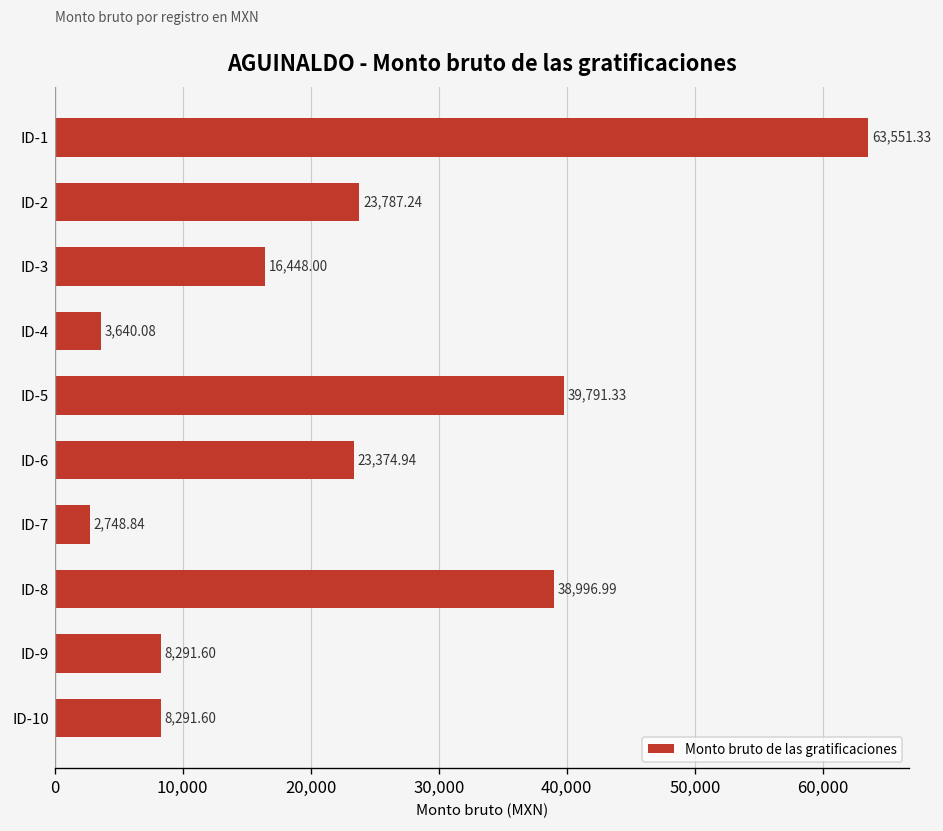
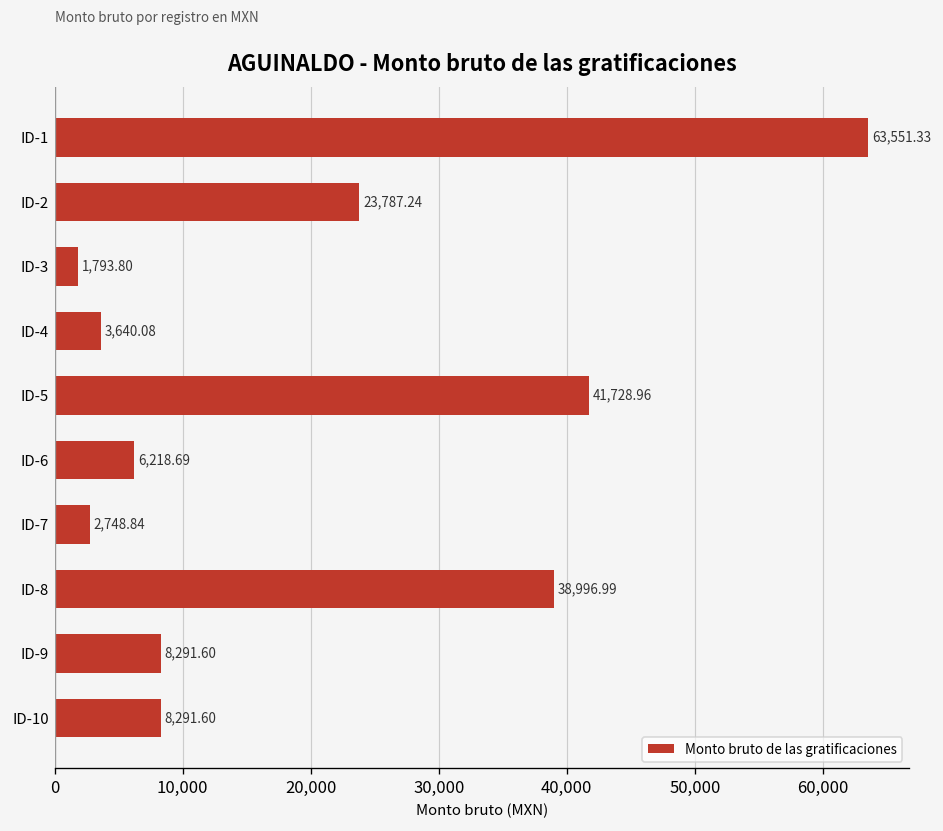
ID-3: 16,448.00 -> 1,793.80
ID-5: 39,791.33 -> 41,728.96
ID-6: 23,374.94 -> 6,218.69
